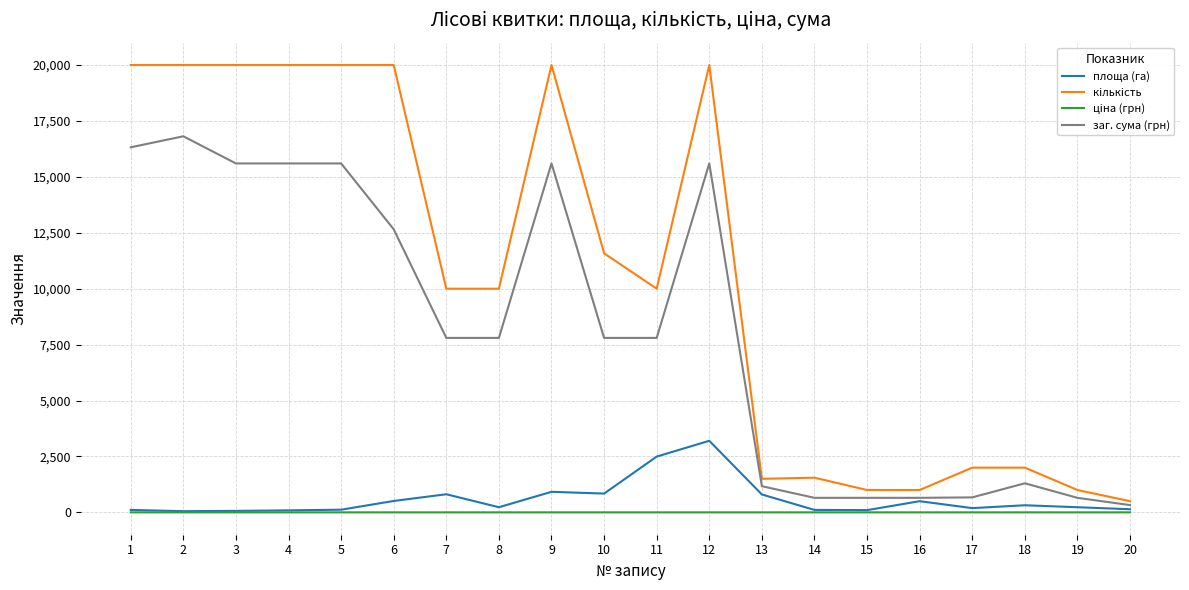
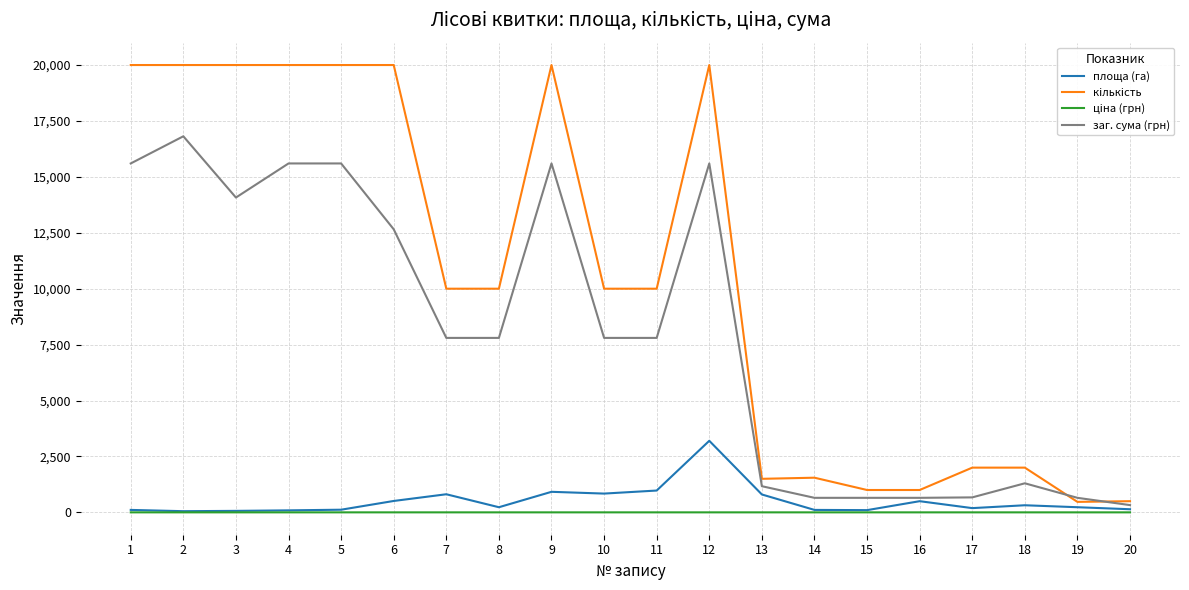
заг. сума (грн), 1: 16,300 -> 15,600
заг. сума (грн), 3: 15,600 -> 14,100
кількість, 10: 11,600 -> 10,000
площа (га), 11: 2,500 -> 1,000
кількість, 19: 1,000 -> 500
